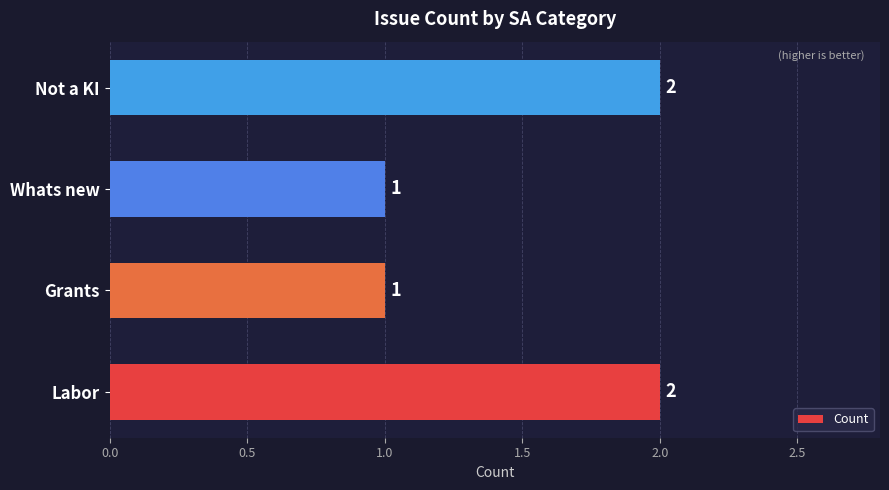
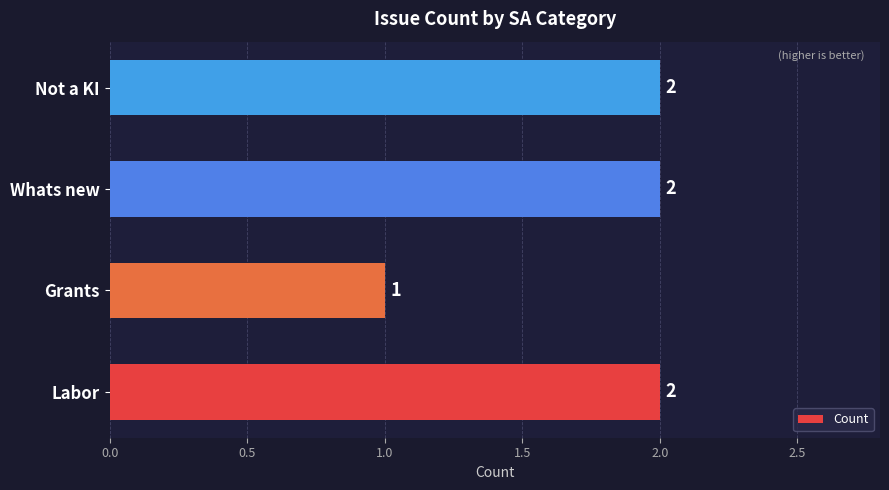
Whats new: 1 -> 2
